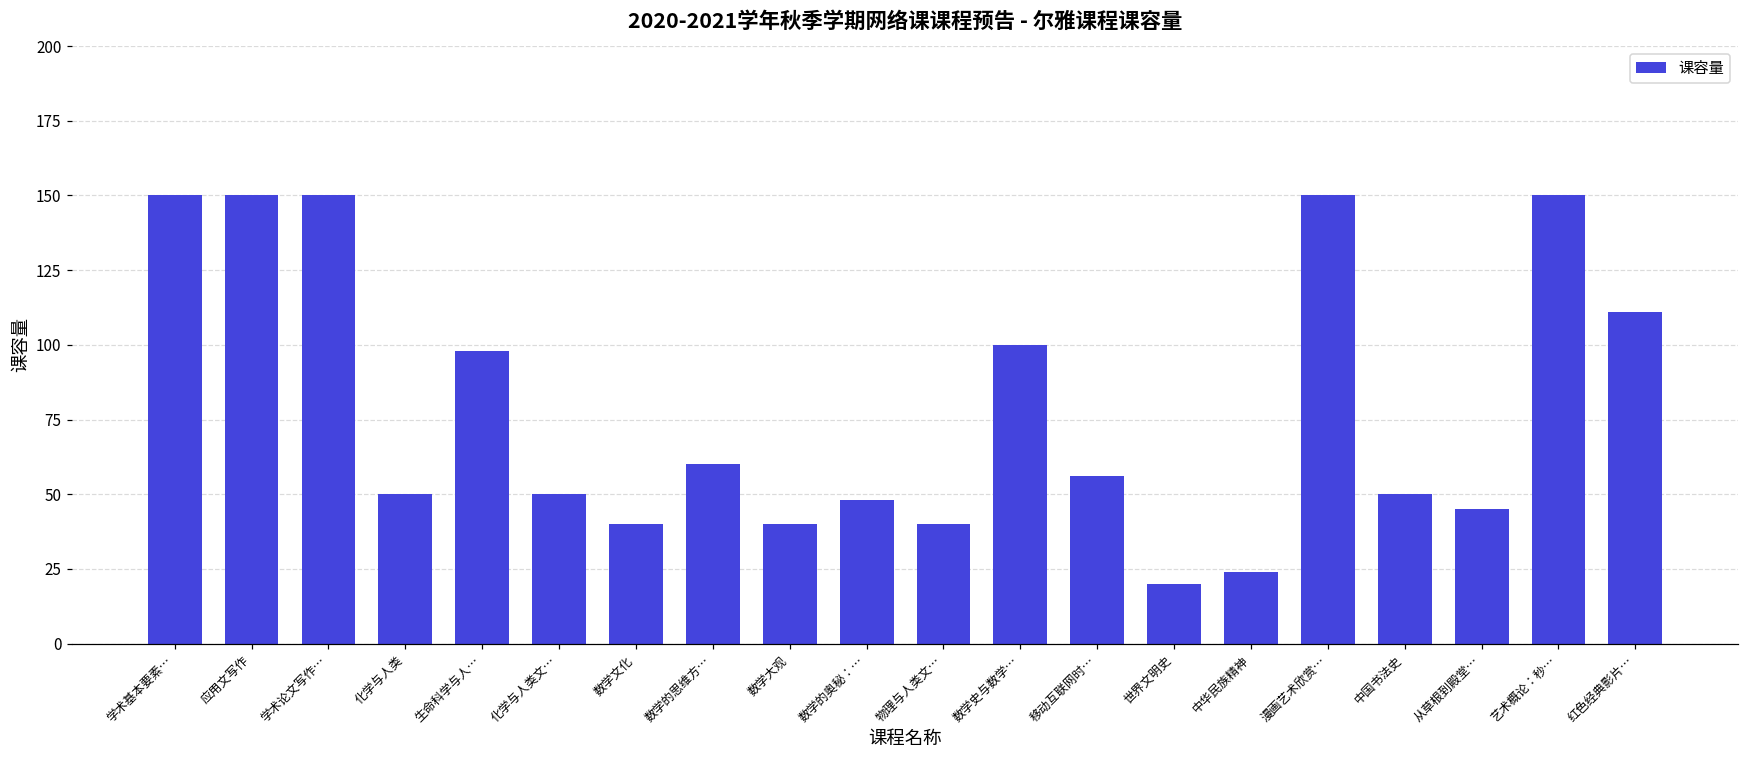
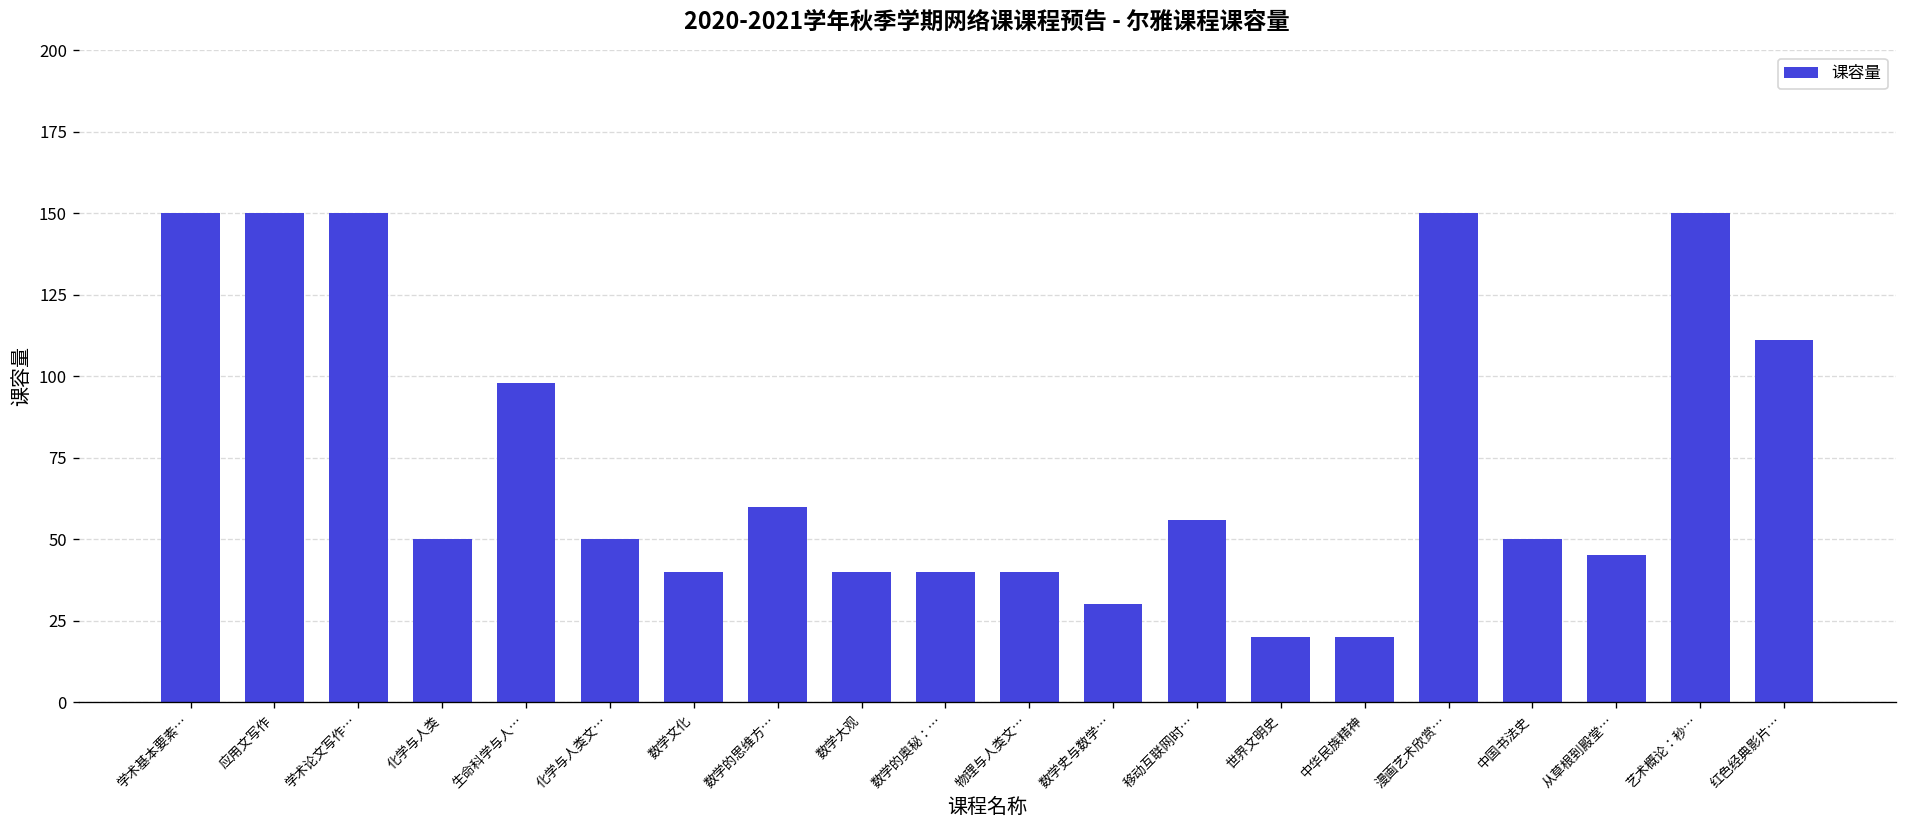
数学的奥秘：…: 48 -> 40
数学史与数学…: 100 -> 30
中华民族精神: 24 -> 20
